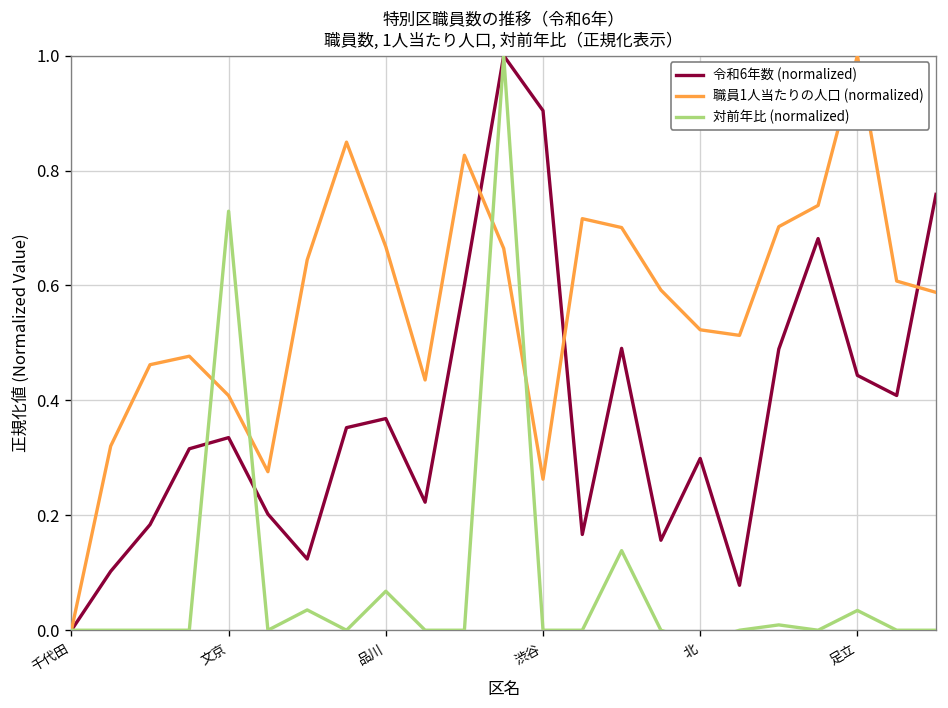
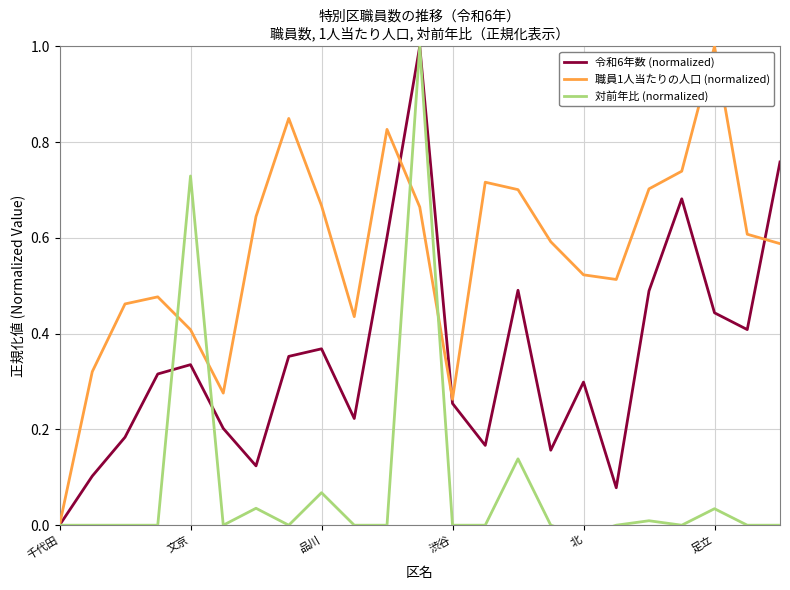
令和6年数 (normalized), 渋谷: 0.90 -> 0.25
